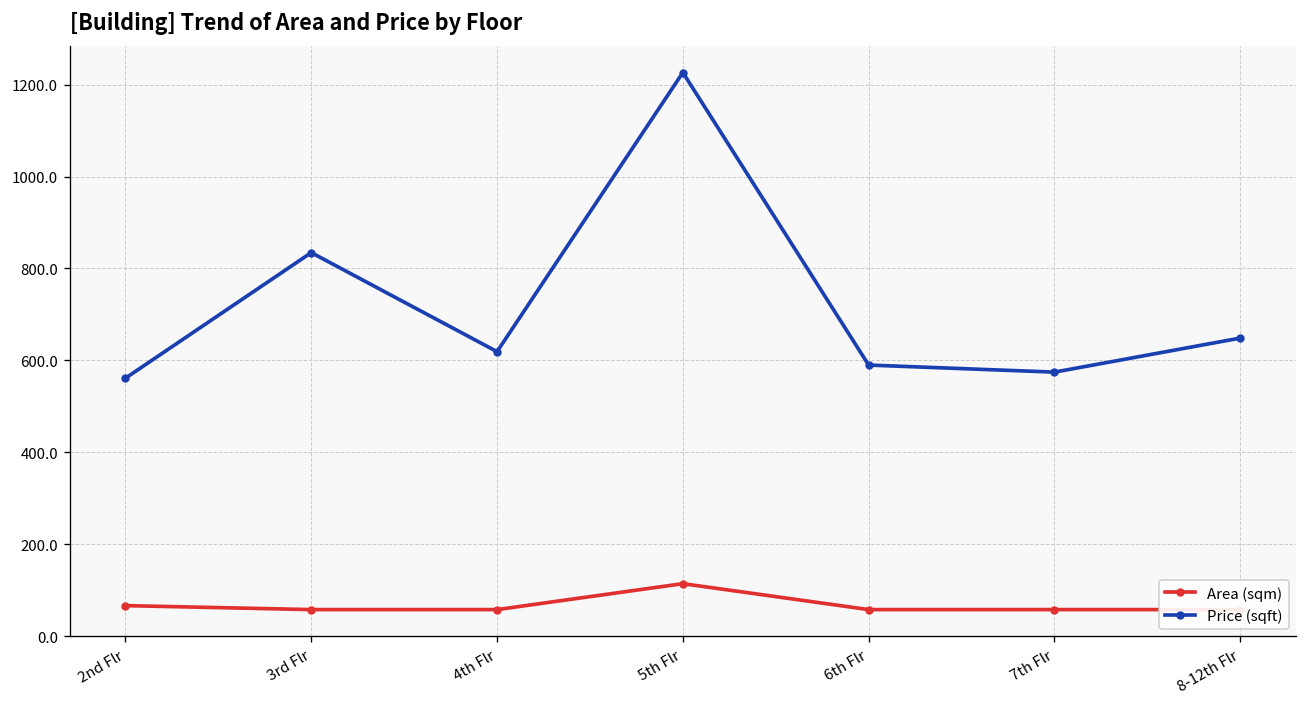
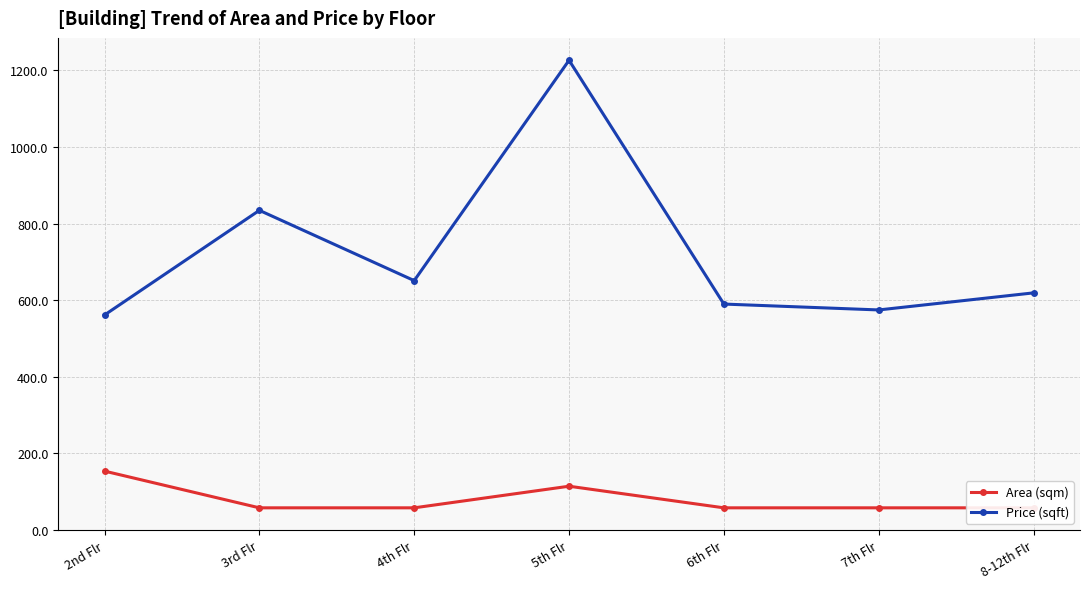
Area (sqm), 2nd Flr: 70 -> 150
Price (sqft), 4th Flr: 620 -> 650
Price (sqft), 8-12th Flr: 650 -> 620
